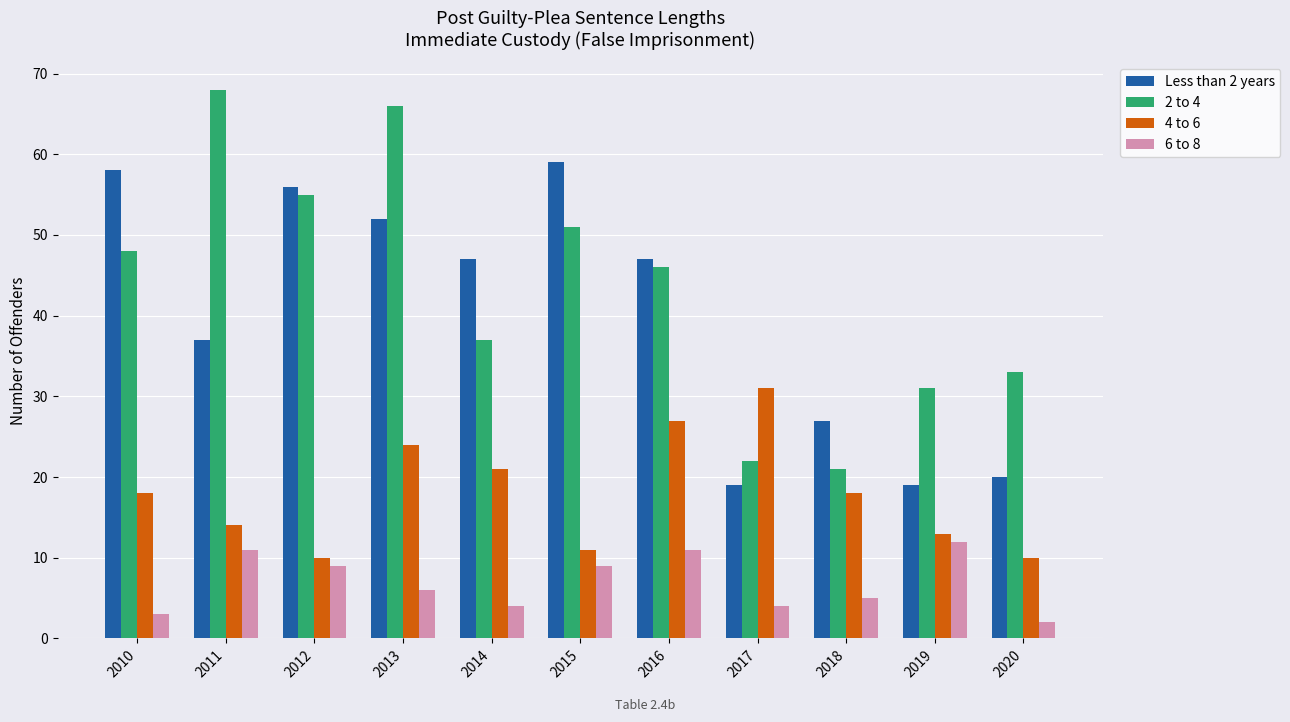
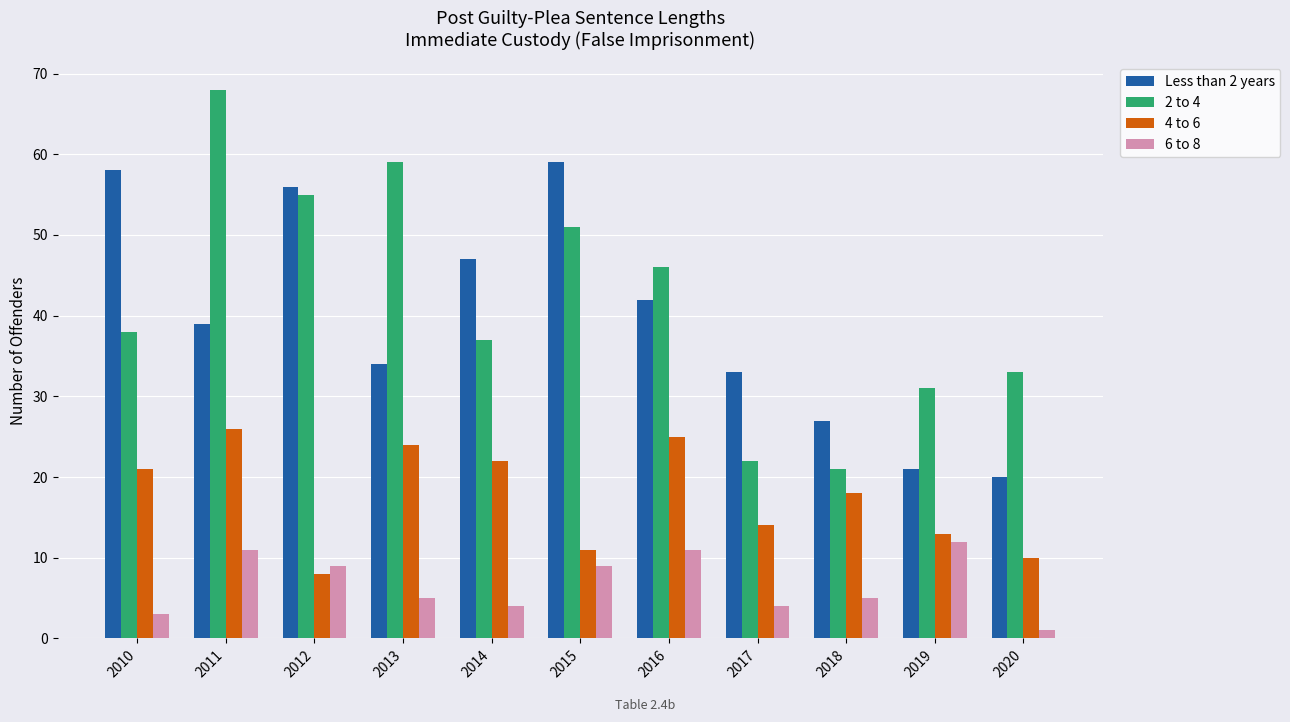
2 to 4, 2010: 48 -> 38
4 to 6, 2010: 18 -> 21
Less than 2 years, 2011: 37 -> 39
4 to 6, 2011: 14 -> 26
4 to 6, 2012: 10 -> 8
Less than 2 years, 2013: 52 -> 34
2 to 4, 2013: 66 -> 59
6 to 8, 2013: 6 -> 5
4 to 6, 2014: 21 -> 22
Less than 2 years, 2016: 47 -> 42
4 to 6, 2016: 27 -> 25
Less than 2 years, 2017: 19 -> 33
4 to 6, 2017: 31 -> 14
Less than 2 years, 2019: 19 -> 21
6 to 8, 2020: 2 -> 1
